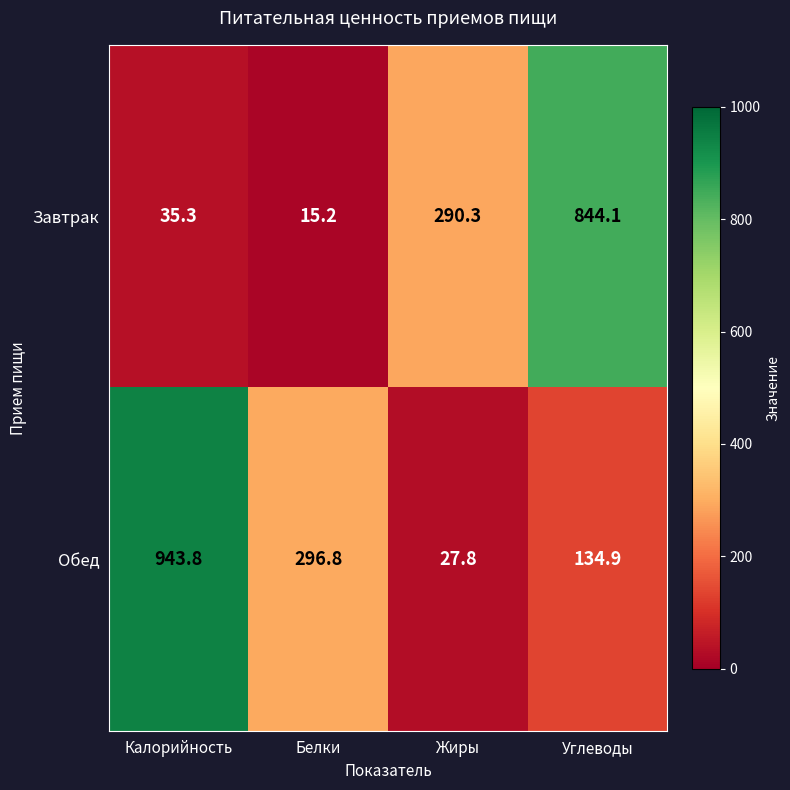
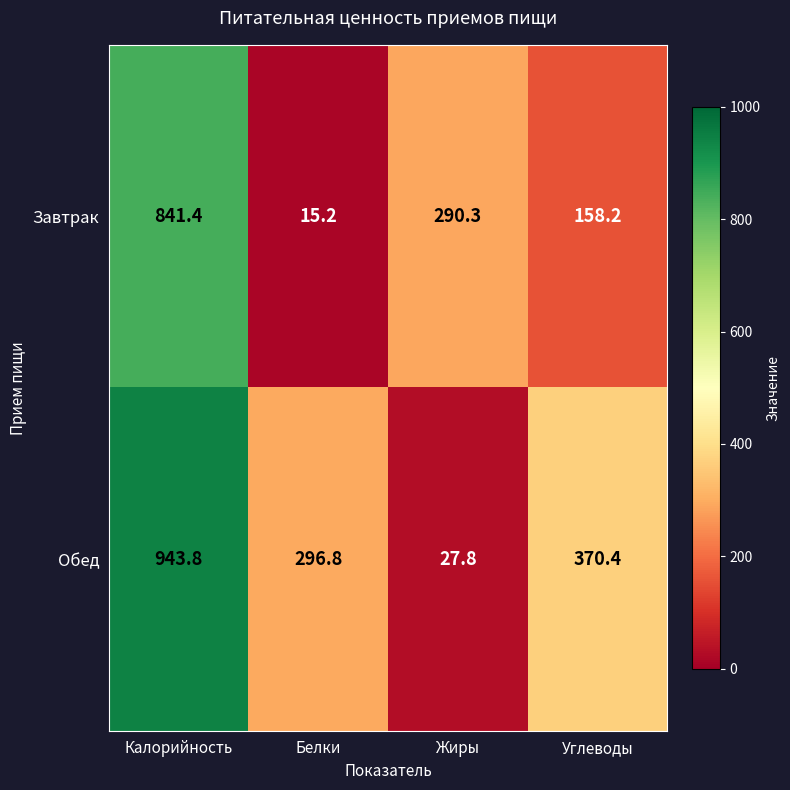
Завтрак, Калорийность: 35.3 -> 841.4
Завтрак, Углеводы: 844.1 -> 158.2
Обед, Углеводы: 134.9 -> 370.4
